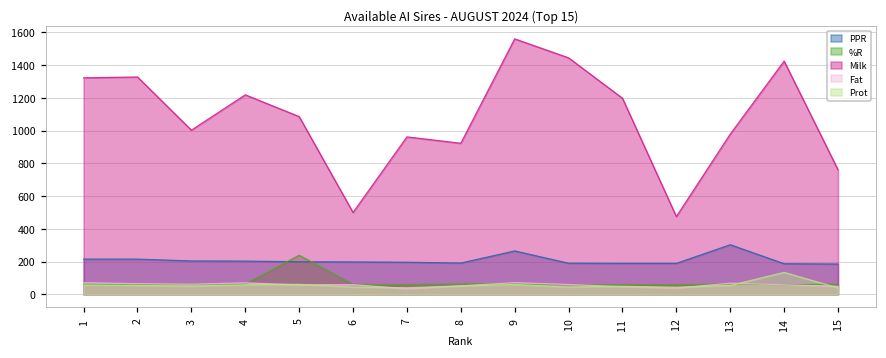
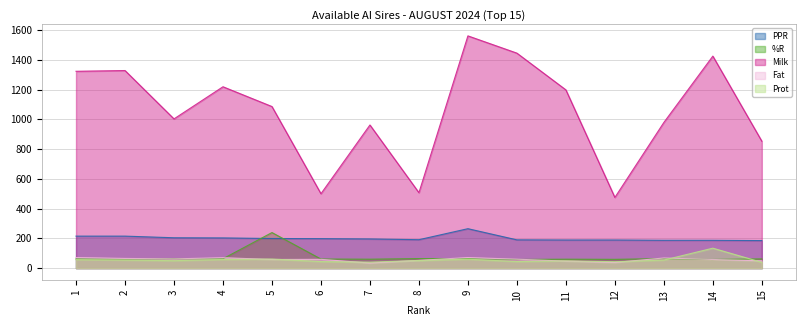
Milk, 8: 920 -> 510
PPR, 13: 300 -> 190
Milk, 15: 760 -> 850
